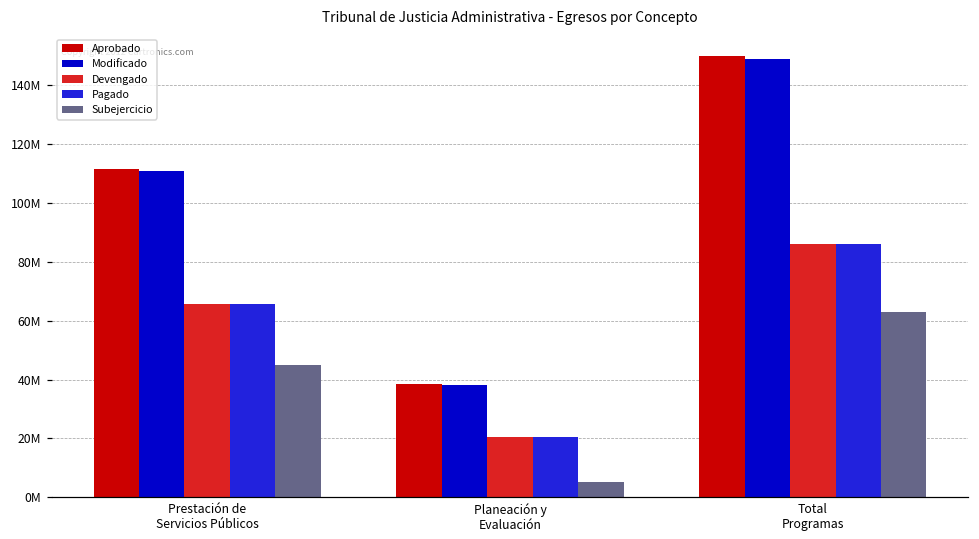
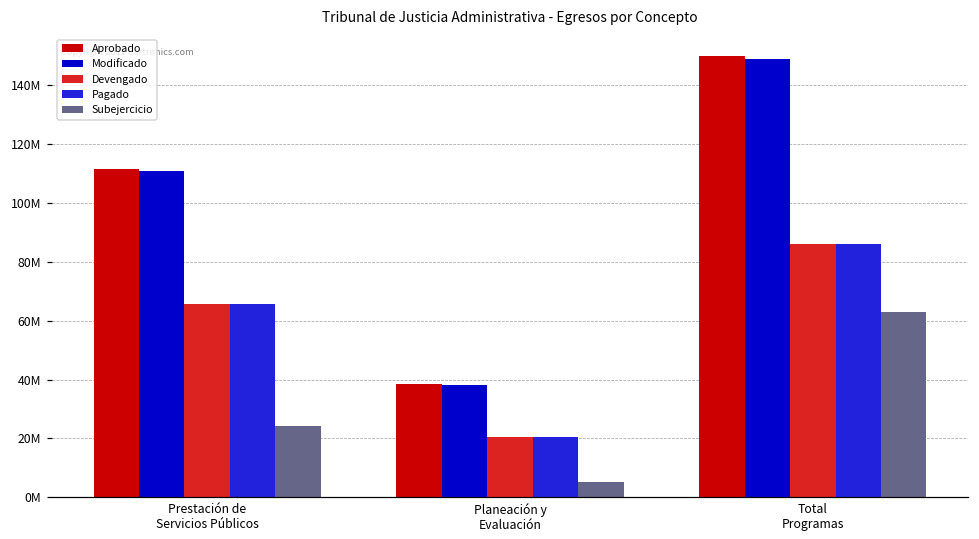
Subejercicio, Prestación de Servicios Públicos: 45000000 -> 24000000
